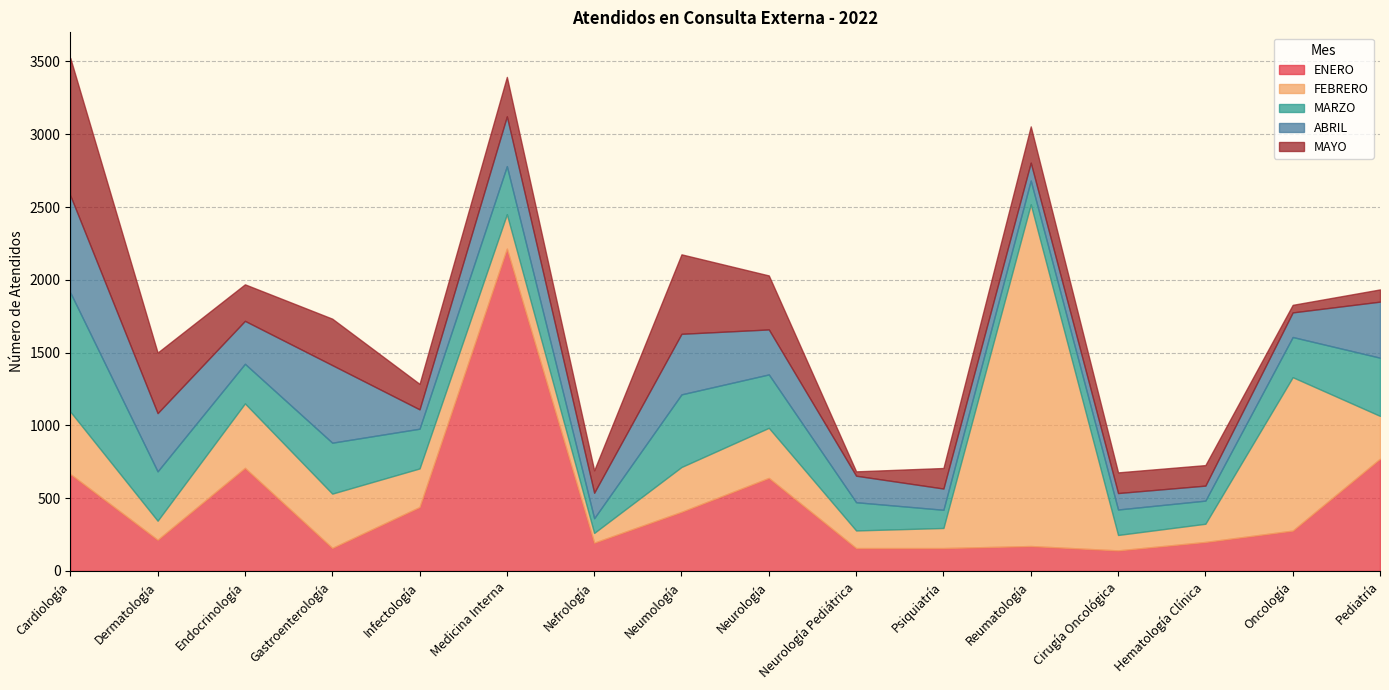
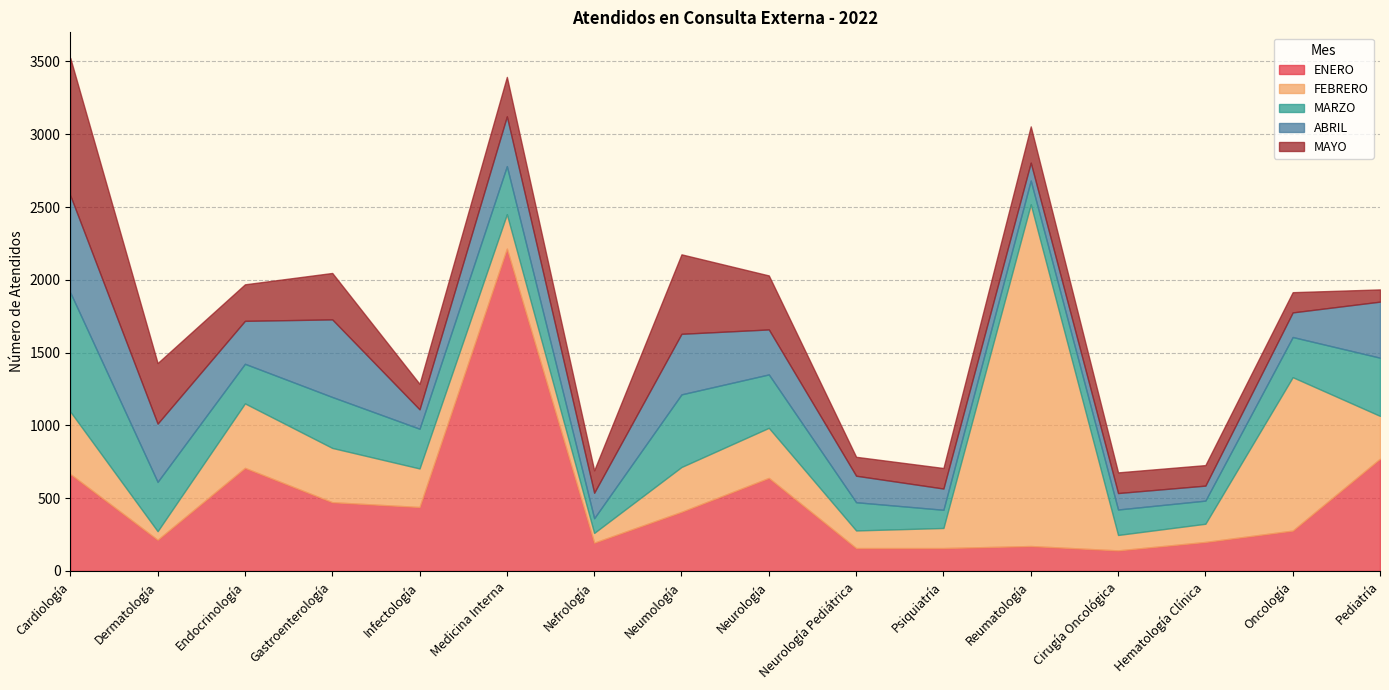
FEBRERO, Dermatología: 130 -> 60
ENERO, Gastroenterología: 160 -> 470
MAYO, Neurología Pediátrica: 30 -> 130
MAYO, Oncología: 50 -> 140
